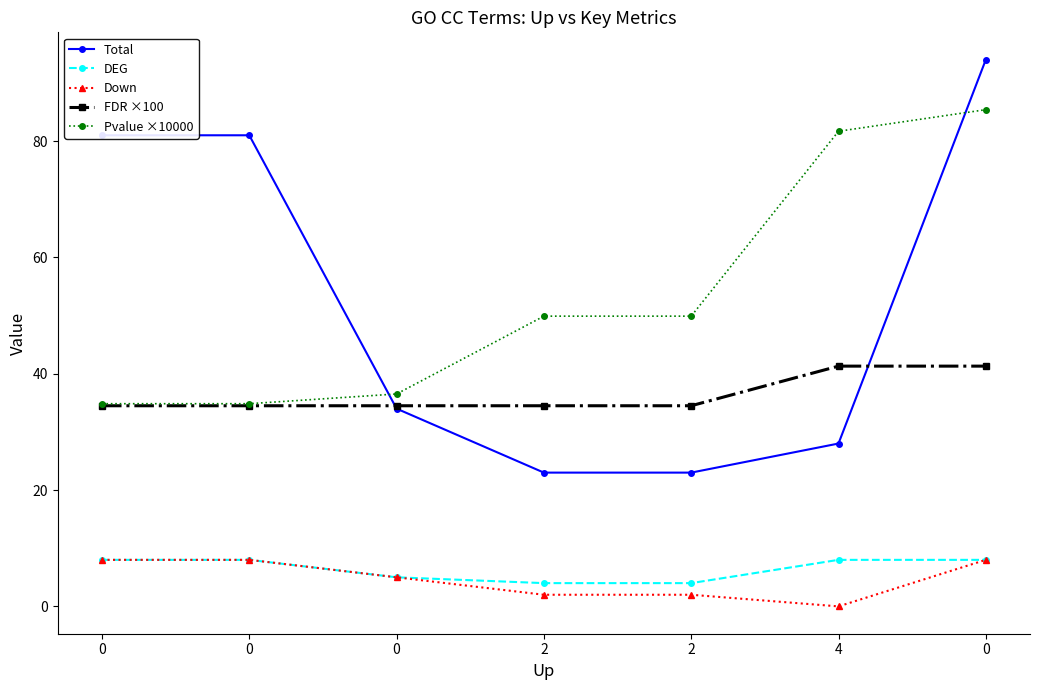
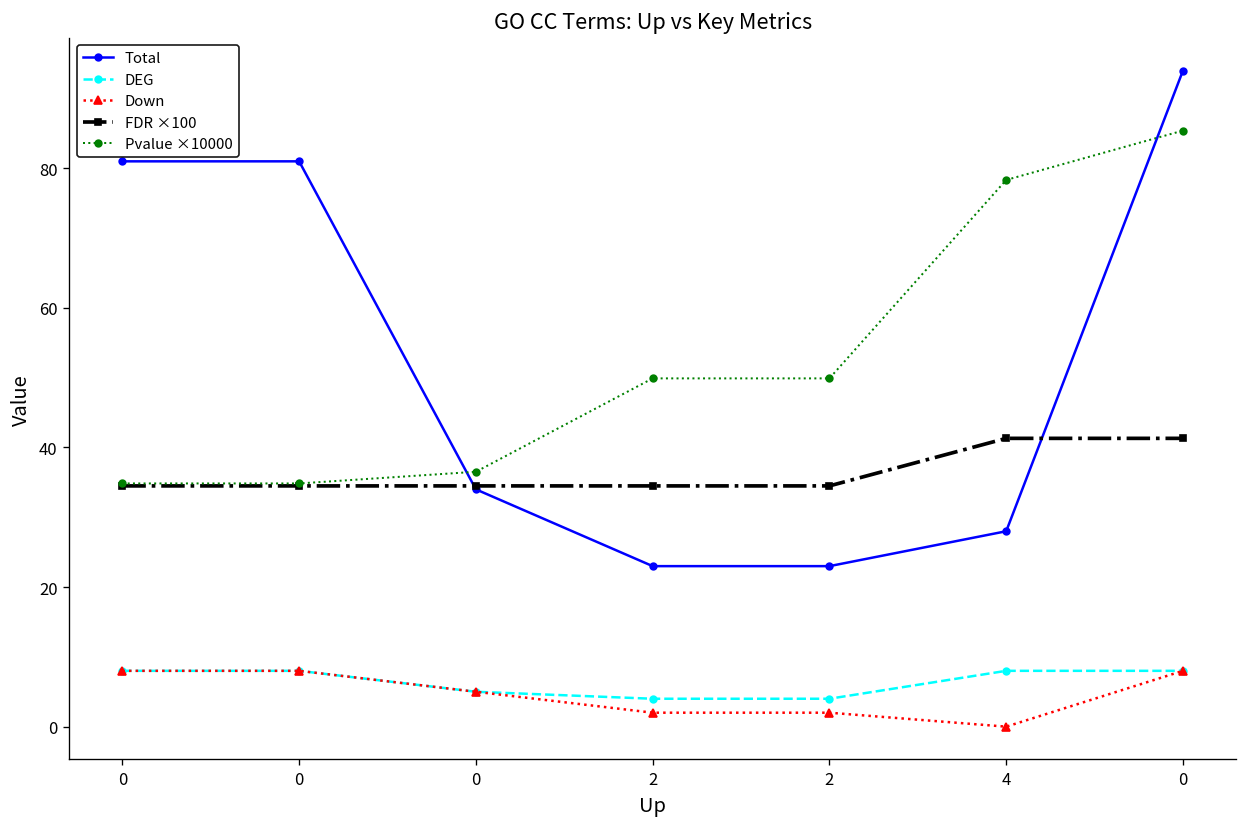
Pvalue ×10000, 4: 82 -> 78
